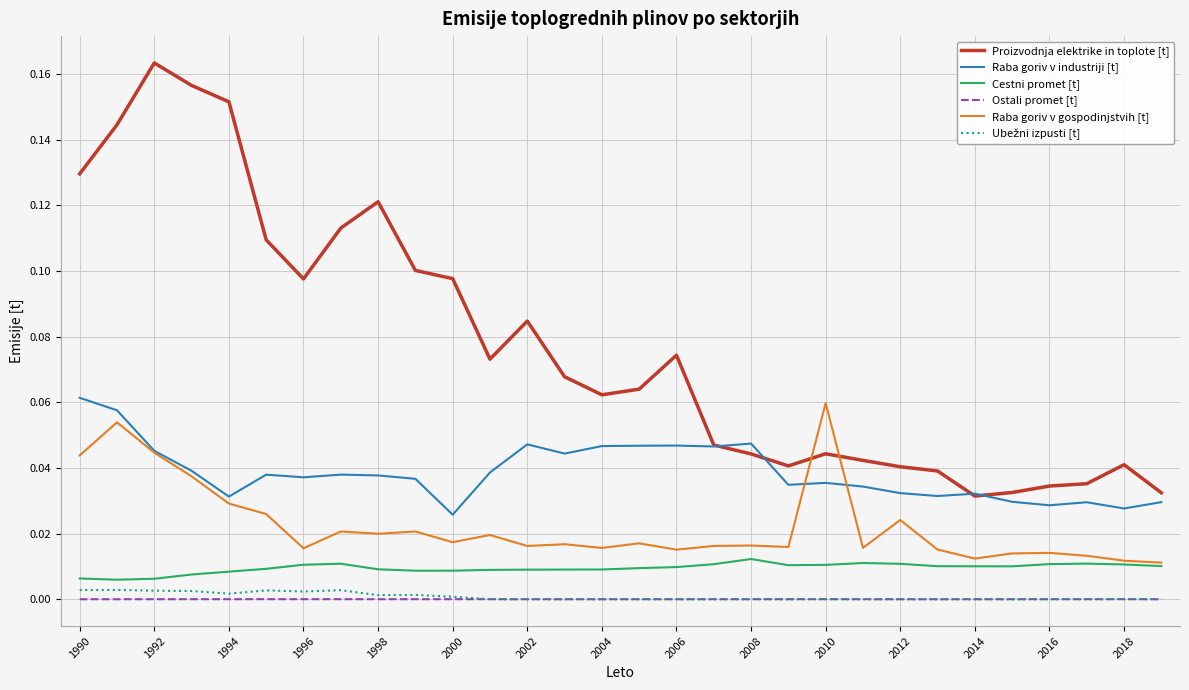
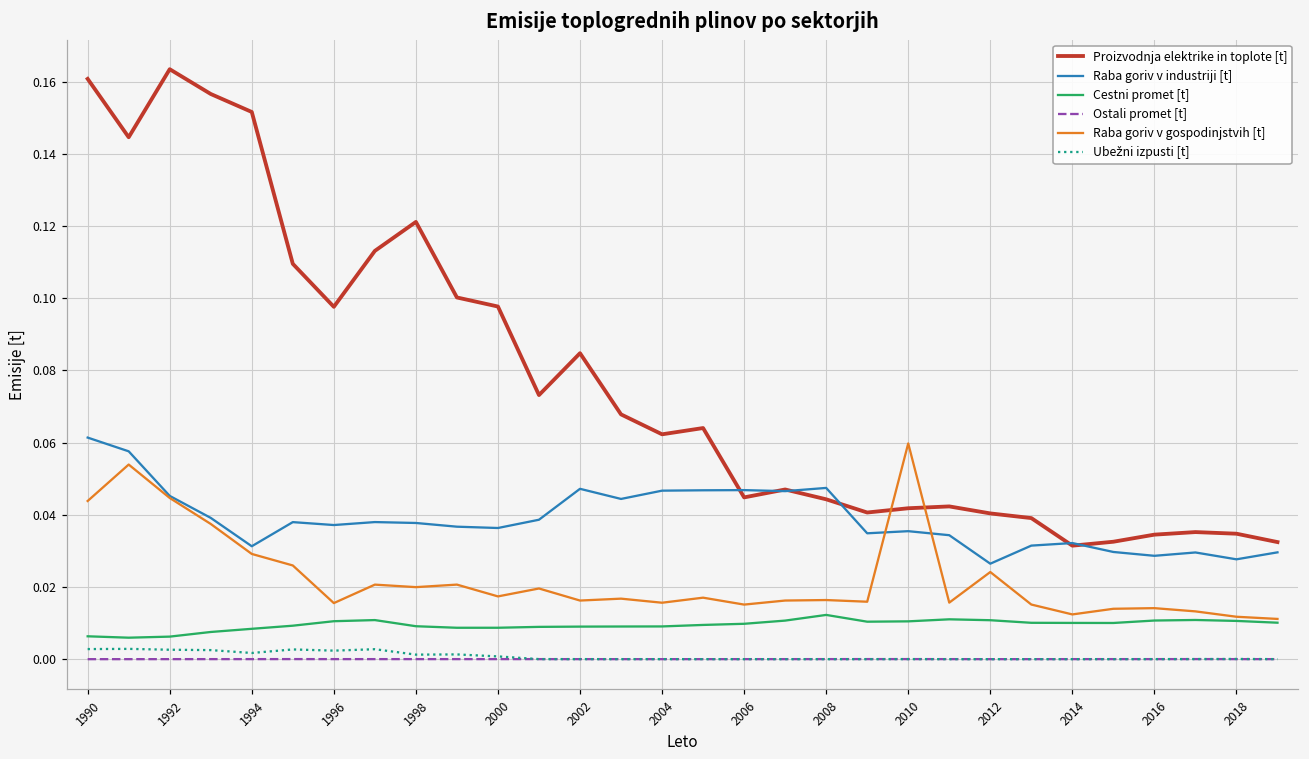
Proizvodnja elektrike in toplote [t], 1990: 0.130 -> 0.161
Raba goriv v industriji [t], 2000: 0.026 -> 0.036
Proizvodnja elektrike in toplote [t], 2006: 0.074 -> 0.045
Proizvodnja elektrike in toplote [t], 2010: 0.044 -> 0.042
Raba goriv v industriji [t], 2012: 0.032 -> 0.026
Proizvodnja elektrike in toplote [t], 2018: 0.041 -> 0.035
